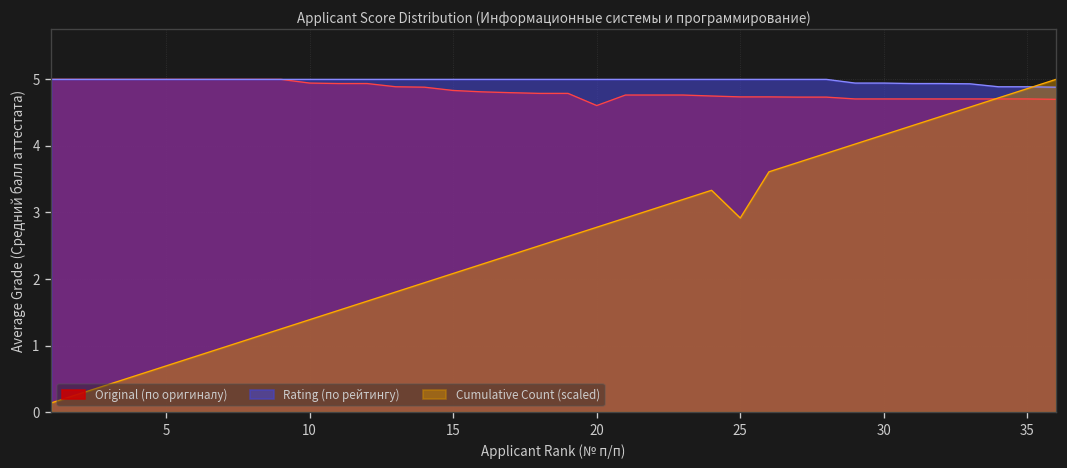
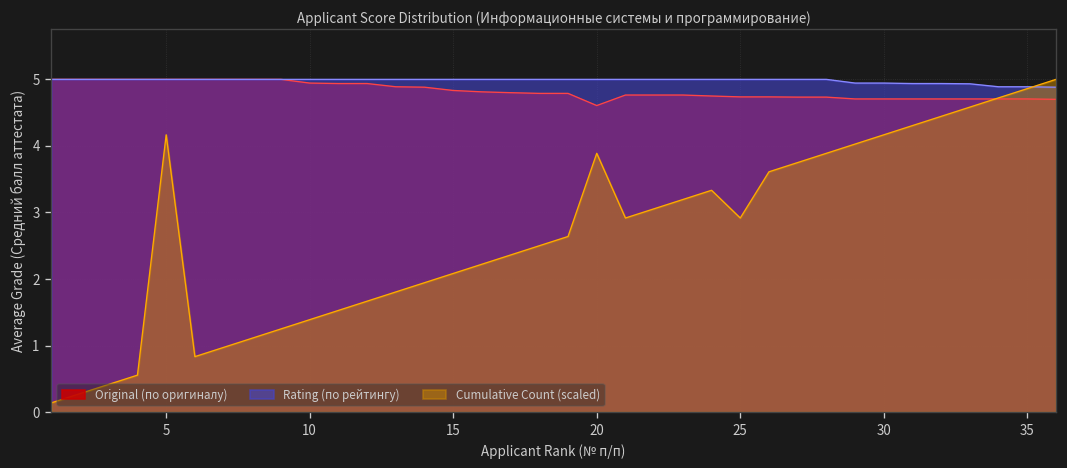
Cumulative Count (scaled), 5: 0.7 -> 4.2
Cumulative Count (scaled), 20: 2.8 -> 3.9
